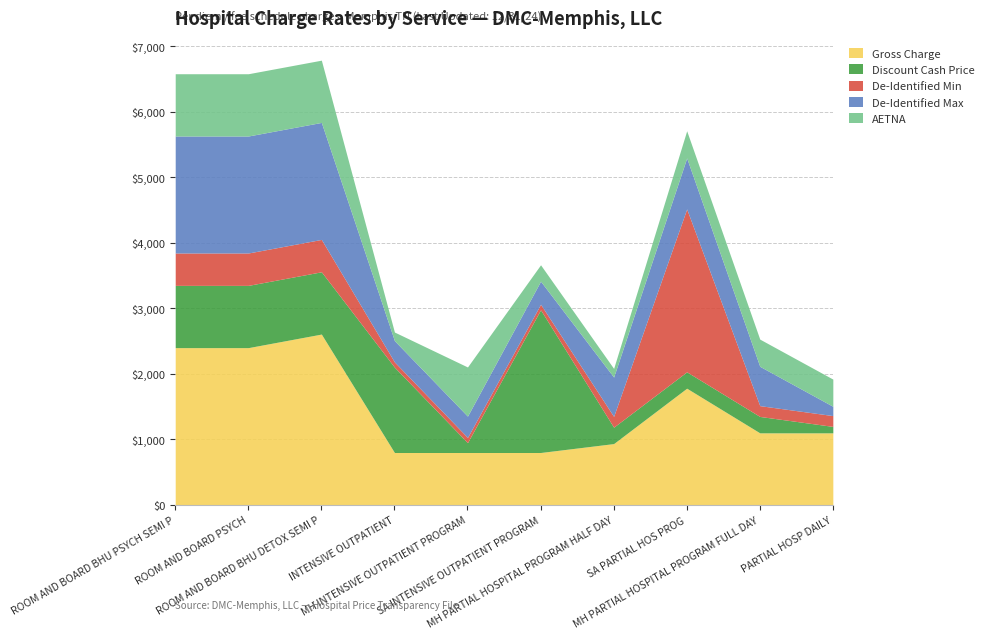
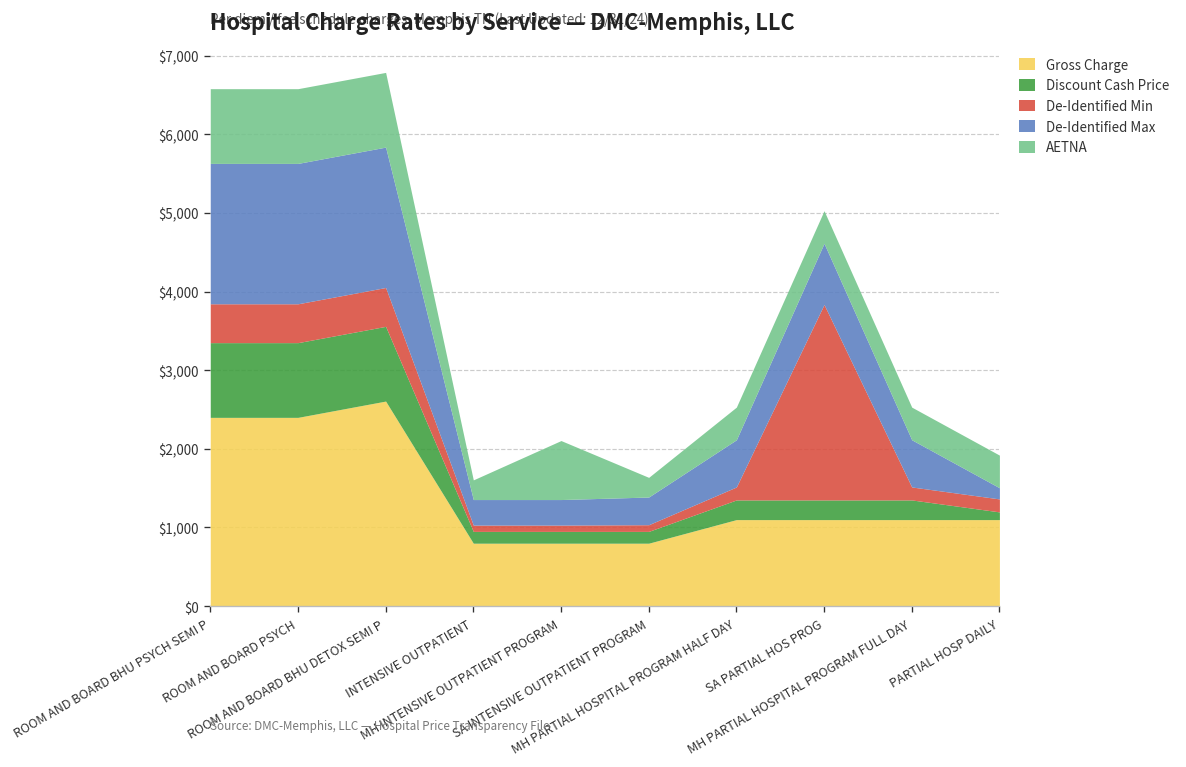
Discount Cash Price, INTENSIVE OUTPATIENT: $1,300 -> $200
AETNA, INTENSIVE OUTPATIENT: $100 -> $300
Discount Cash Price, SA INTENSIVE OUTPATIENT PROGRAM: $2,200 -> $200
Gross Charge, MH PARTIAL HOSPITAL PROGRAM HALF DAY: $900 -> $1,100
AETNA, MH PARTIAL HOSPITAL PROGRAM HALF DAY: $100 -> $400
Gross Charge, SA PARTIAL HOS PROG: $1,800 -> $1,100
